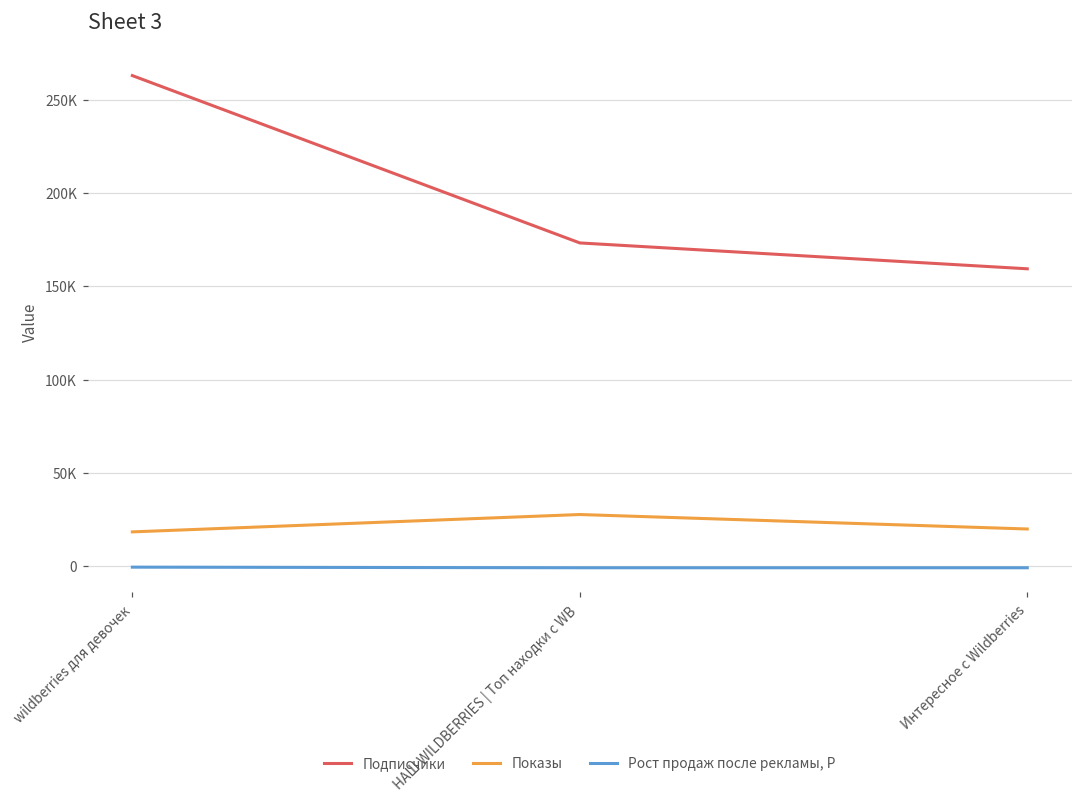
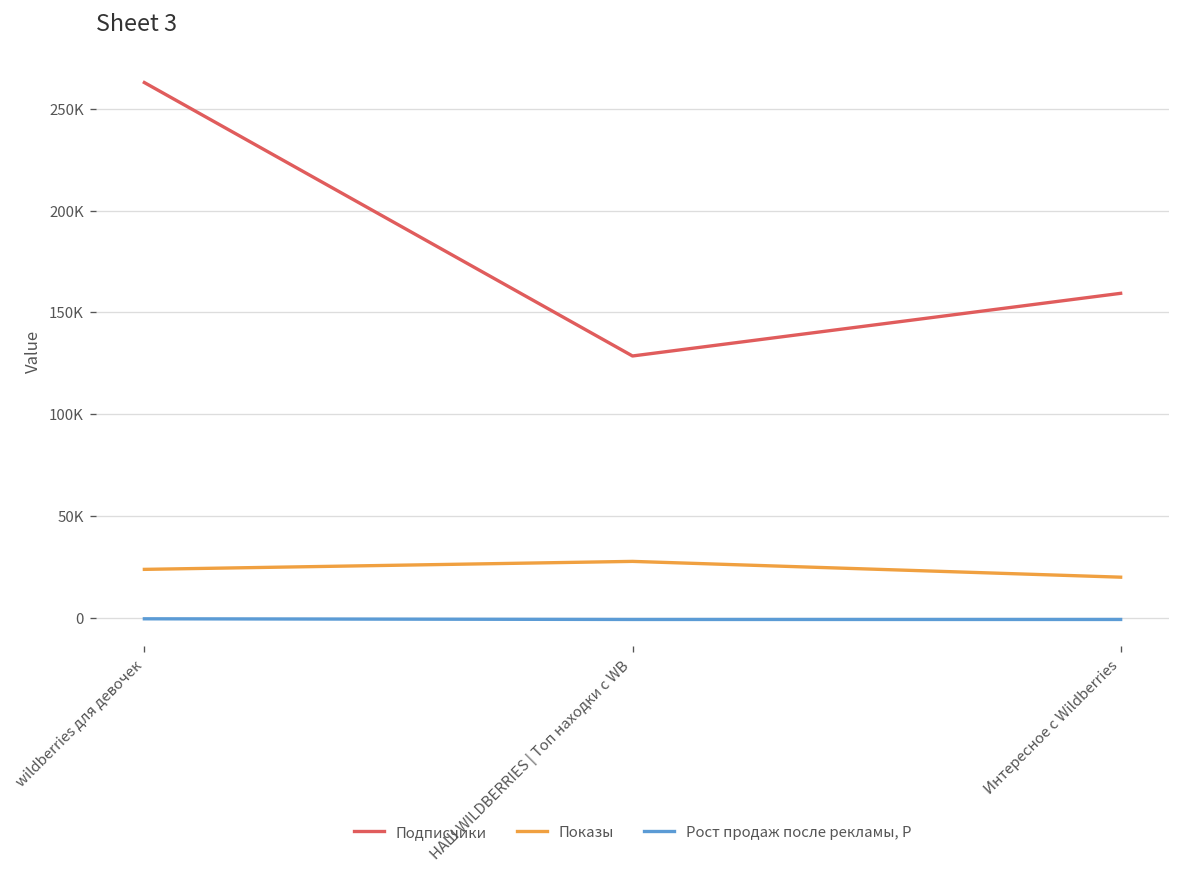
Показы, wildberries для девочек: 18000 -> 24000
Подписчики, НАШ WILDBERRIES | Топ находки с WB: 173000 -> 129000
